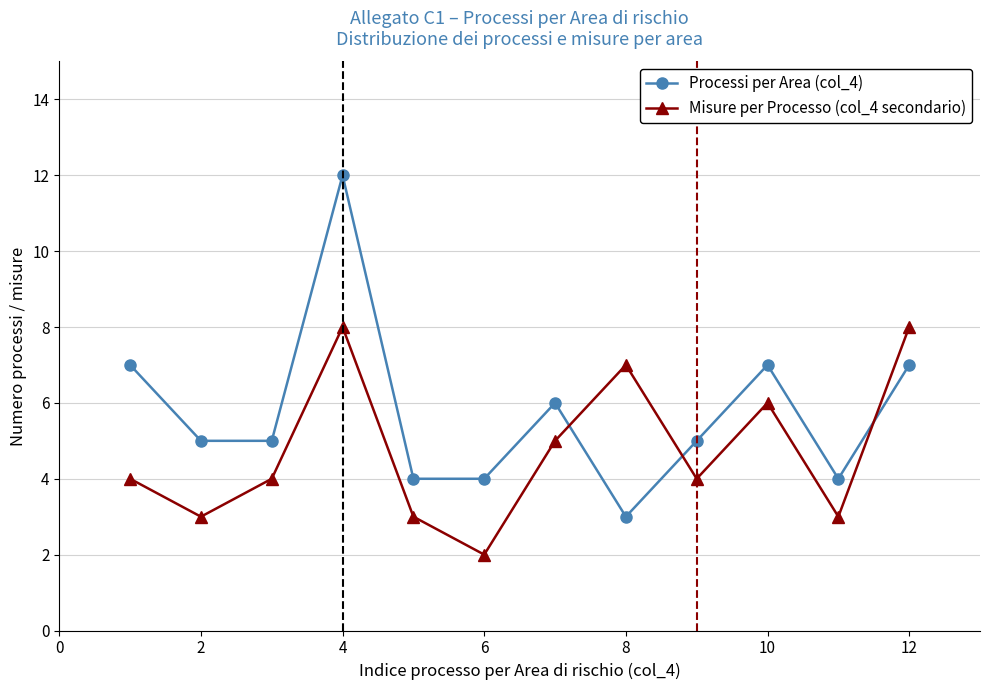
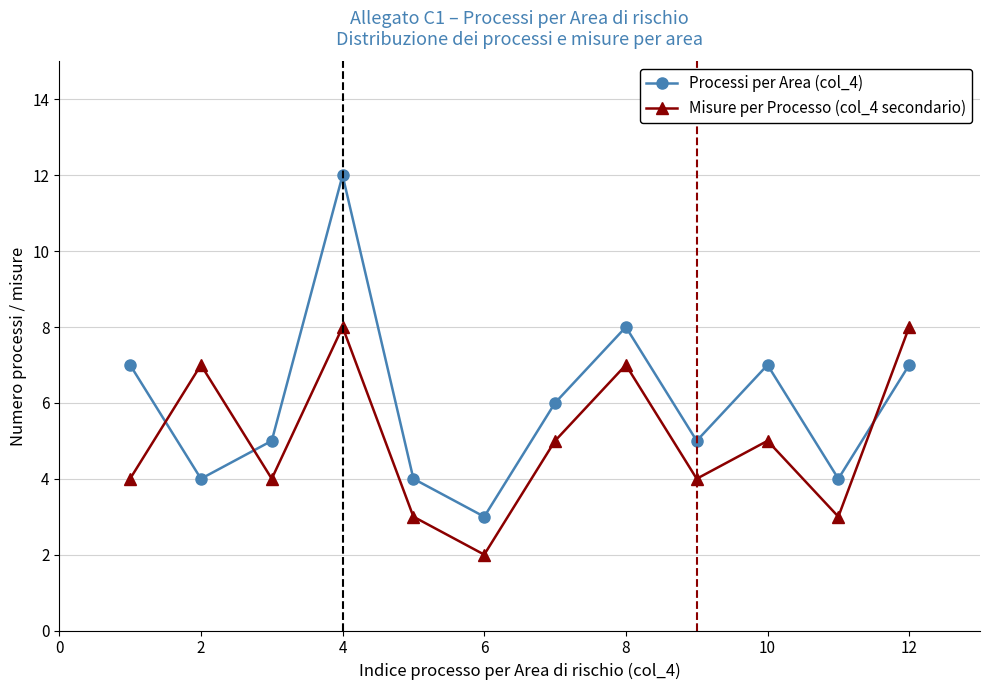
Processi per Area (col_4), 2: 5 -> 4
Misure per Processo (col_4 secondario), 2: 3 -> 7
Processi per Area (col_4), 6: 4 -> 3
Processi per Area (col_4), 8: 3 -> 8
Misure per Processo (col_4 secondario), 10: 6 -> 5
